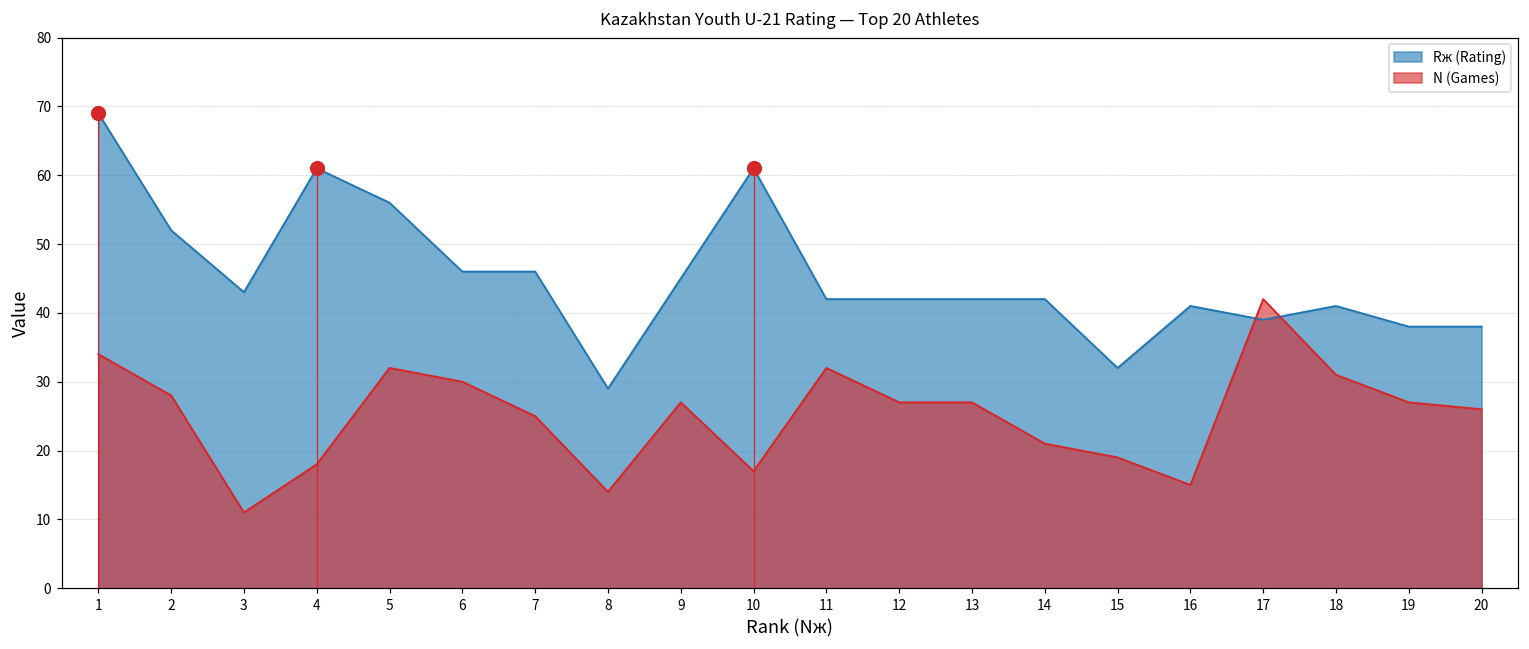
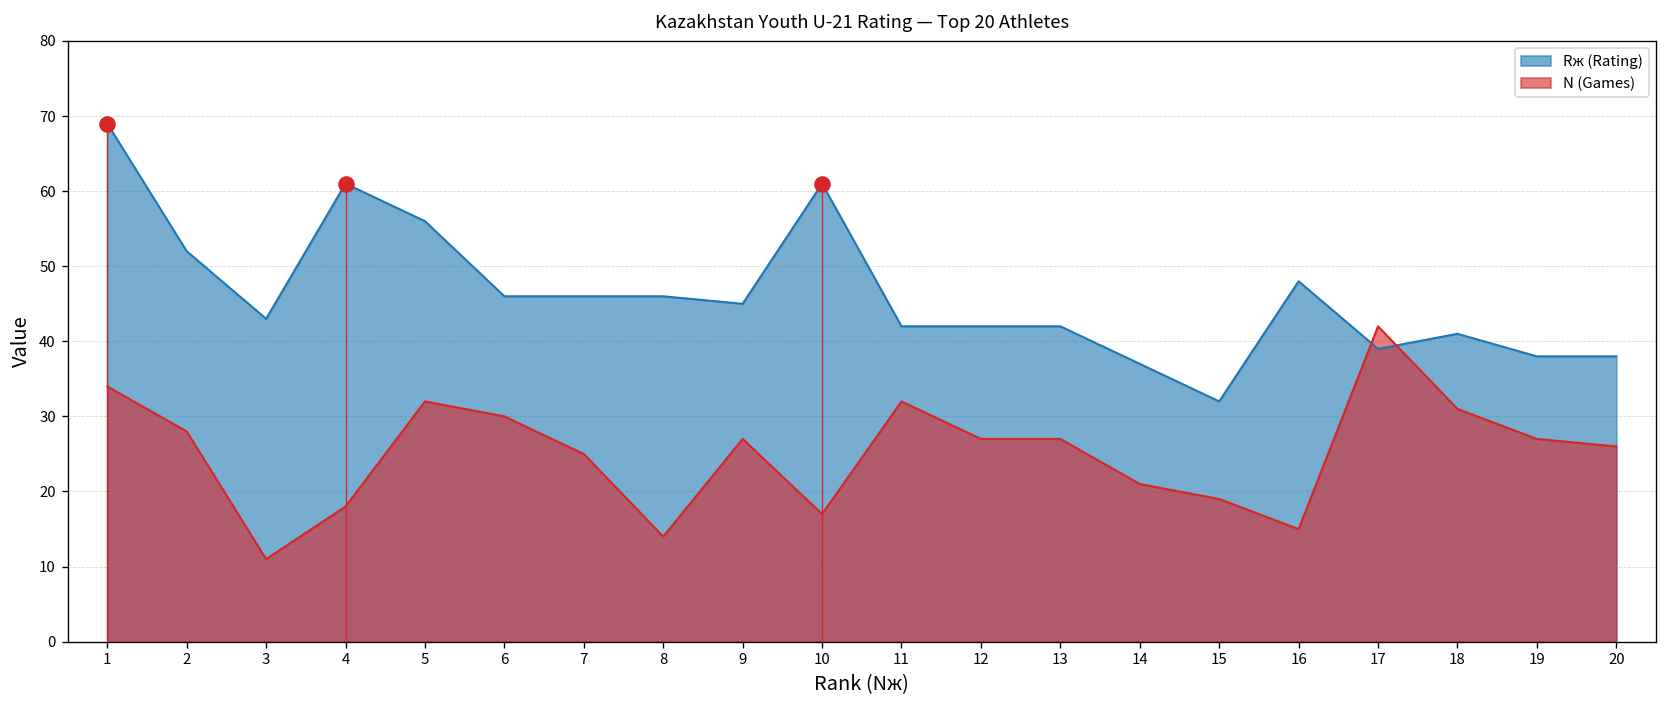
Rж (Rating), 8: 29 -> 46
Rж (Rating), 14: 42 -> 37
Rж (Rating), 16: 41 -> 48
